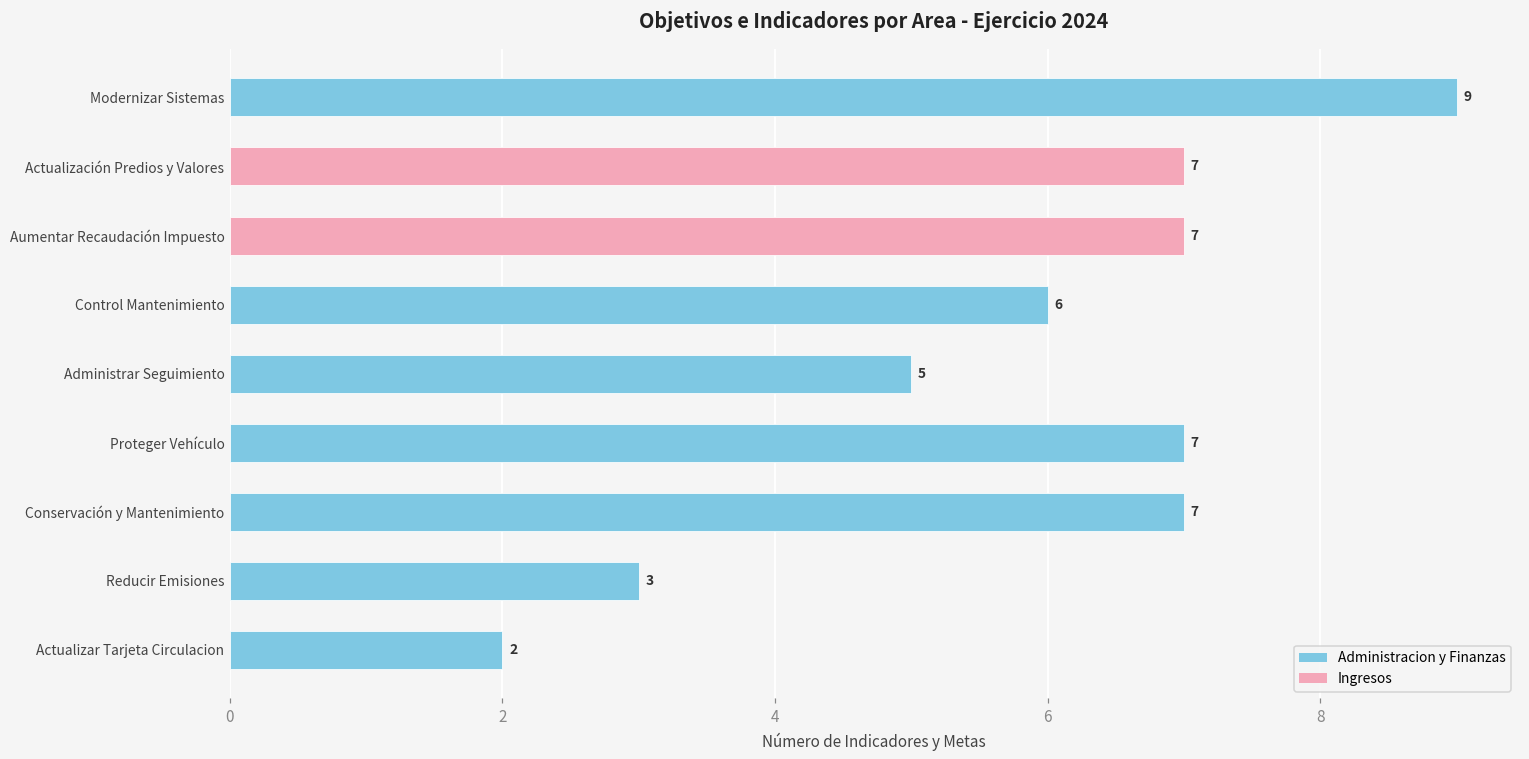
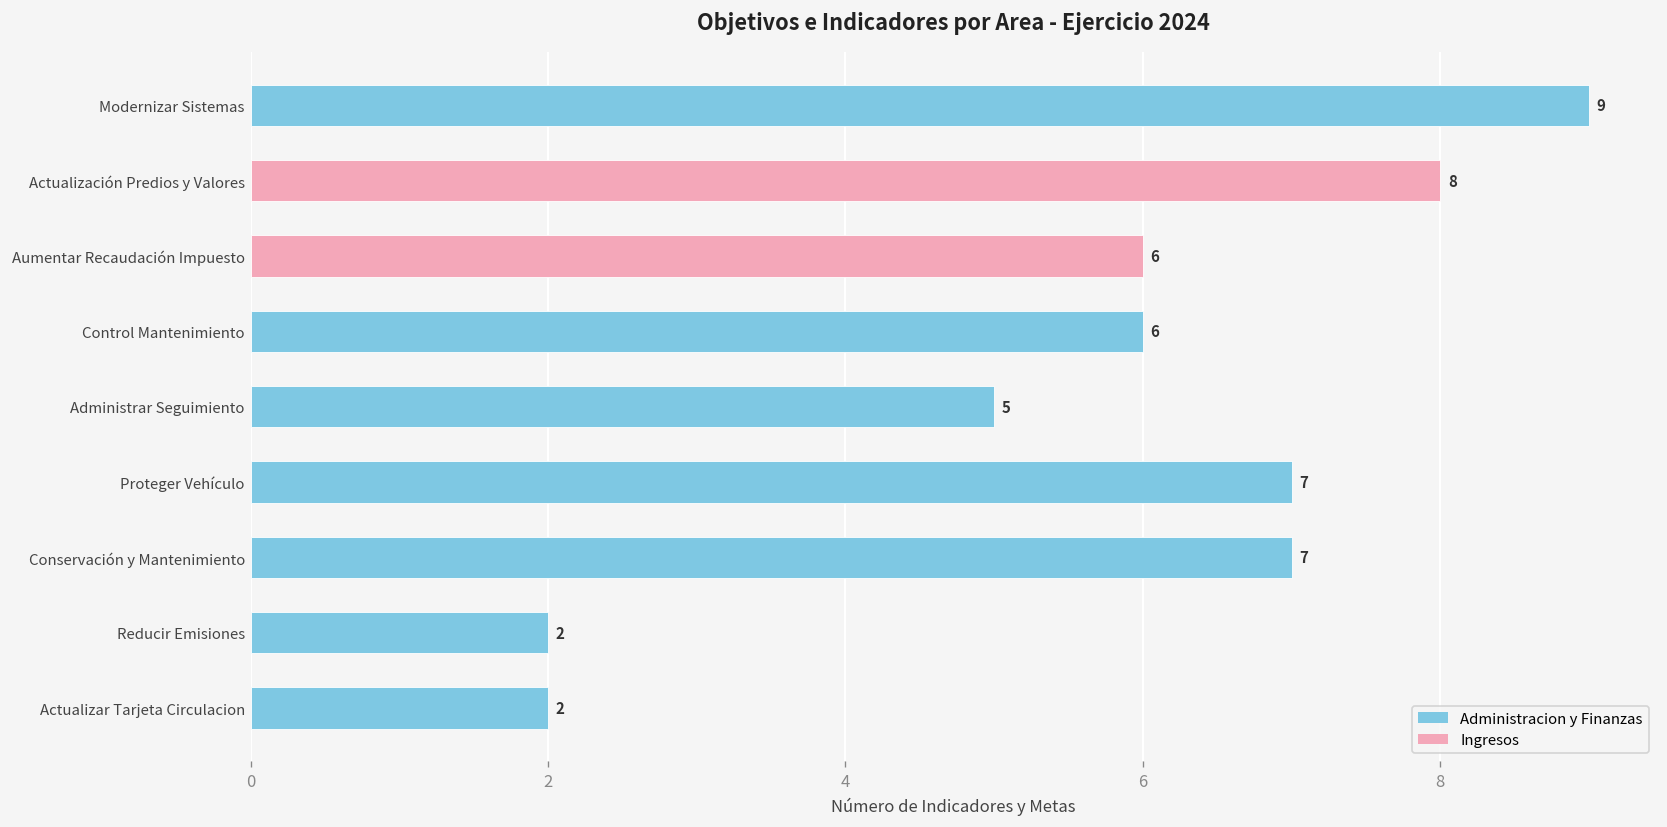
Actualización Predios y Valores: 7 -> 8
Aumentar Recaudación Impuesto: 7 -> 6
Reducir Emisiones: 3 -> 2
